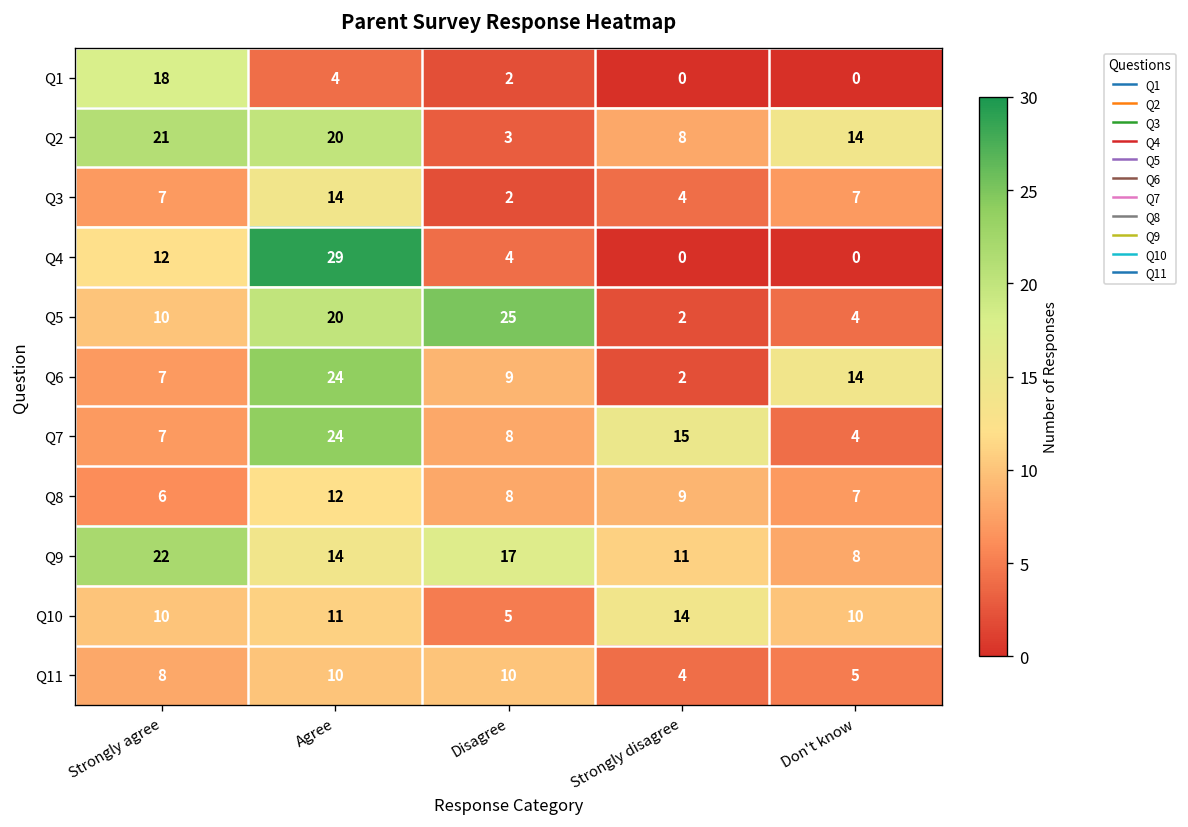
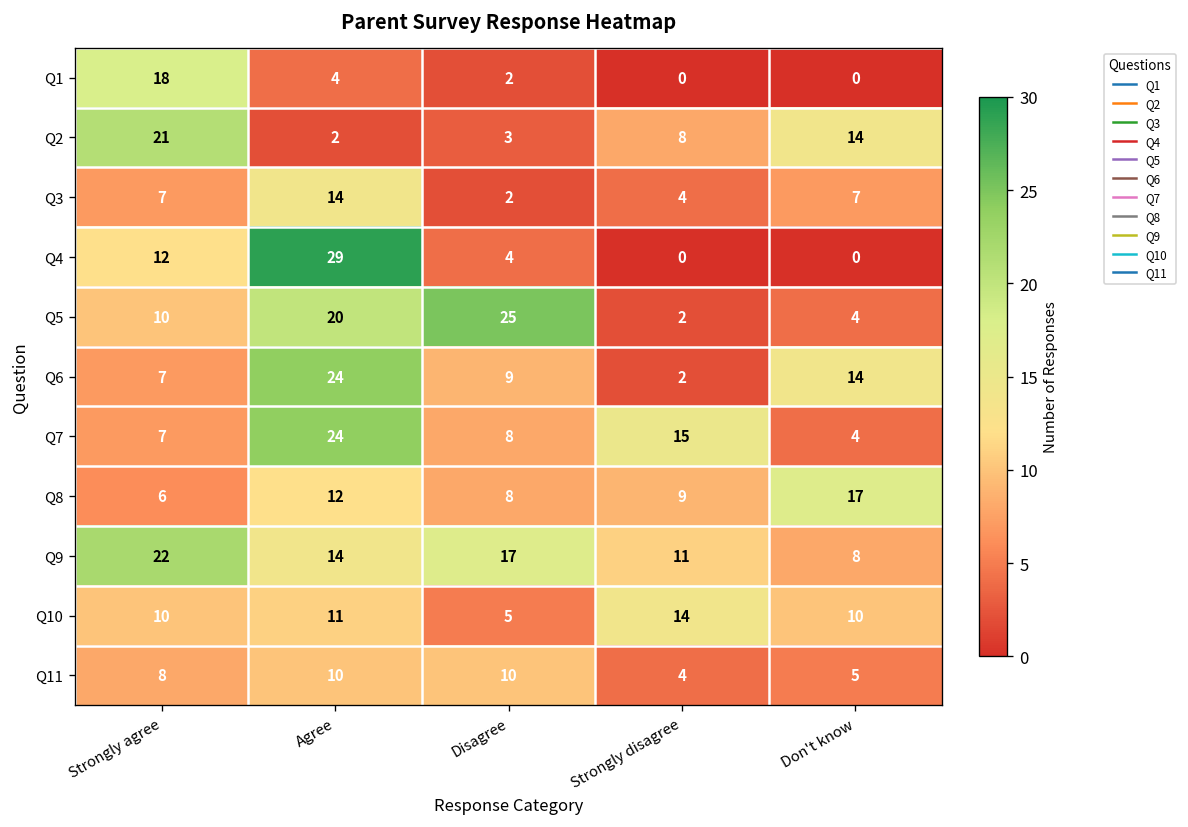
Q2, Agree: 20 -> 2
Q8, Don't know: 7 -> 17
